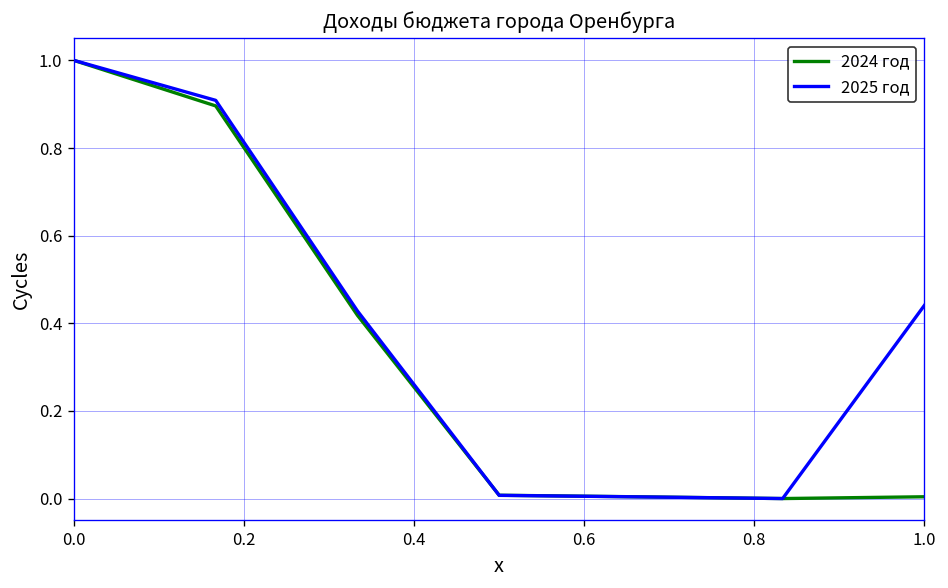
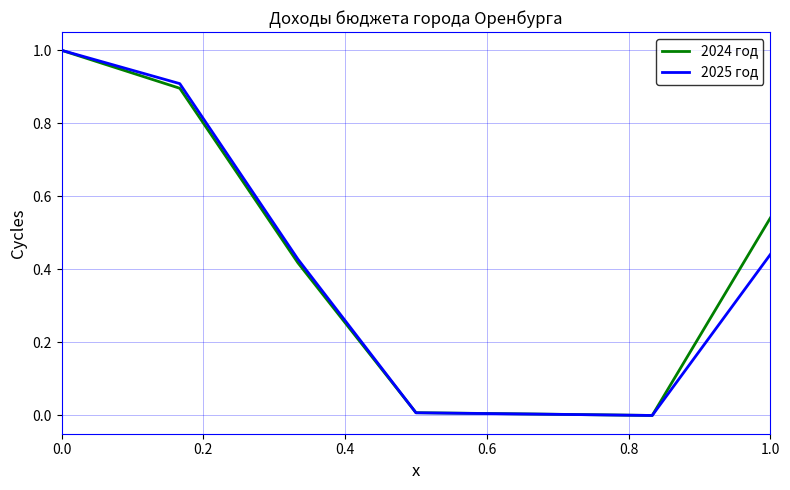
2024 год, 1.0: 0.00 -> 0.54
